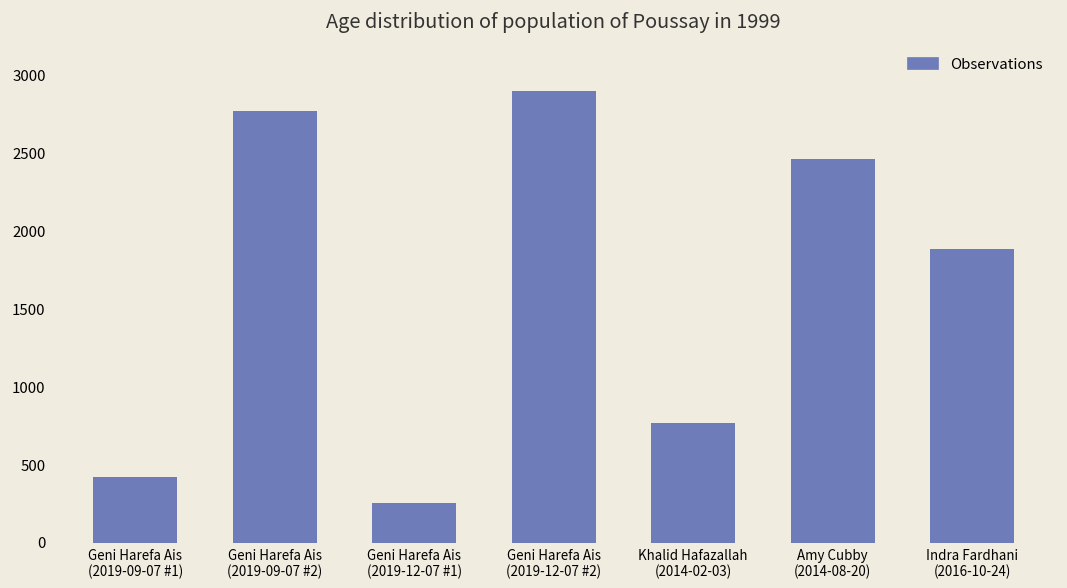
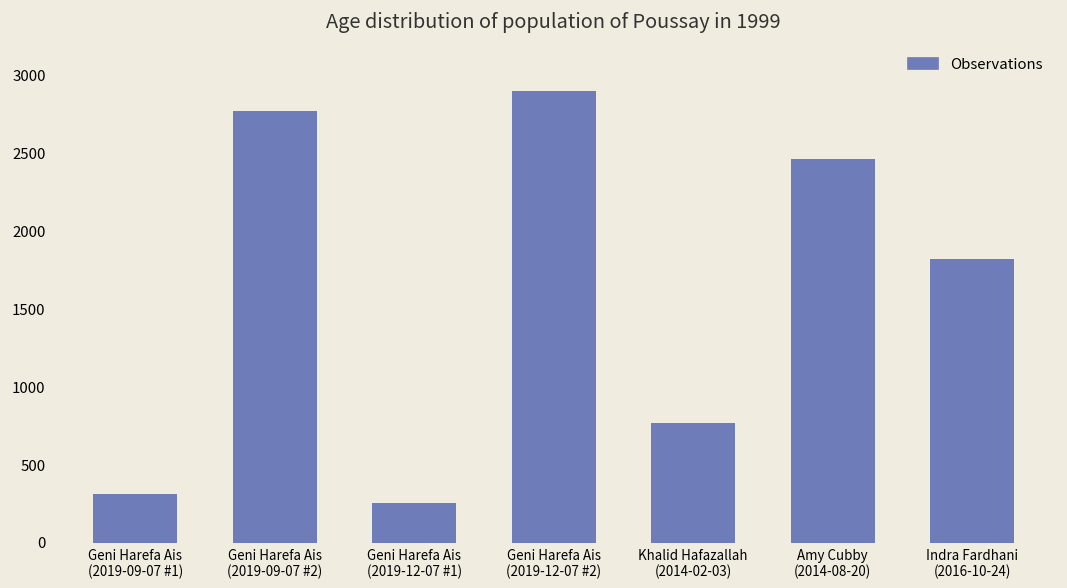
Geni Harefa Ais (2019-09-07 #1): 420 -> 320
Indra Fardhani (2016-10-24): 1890 -> 1820
